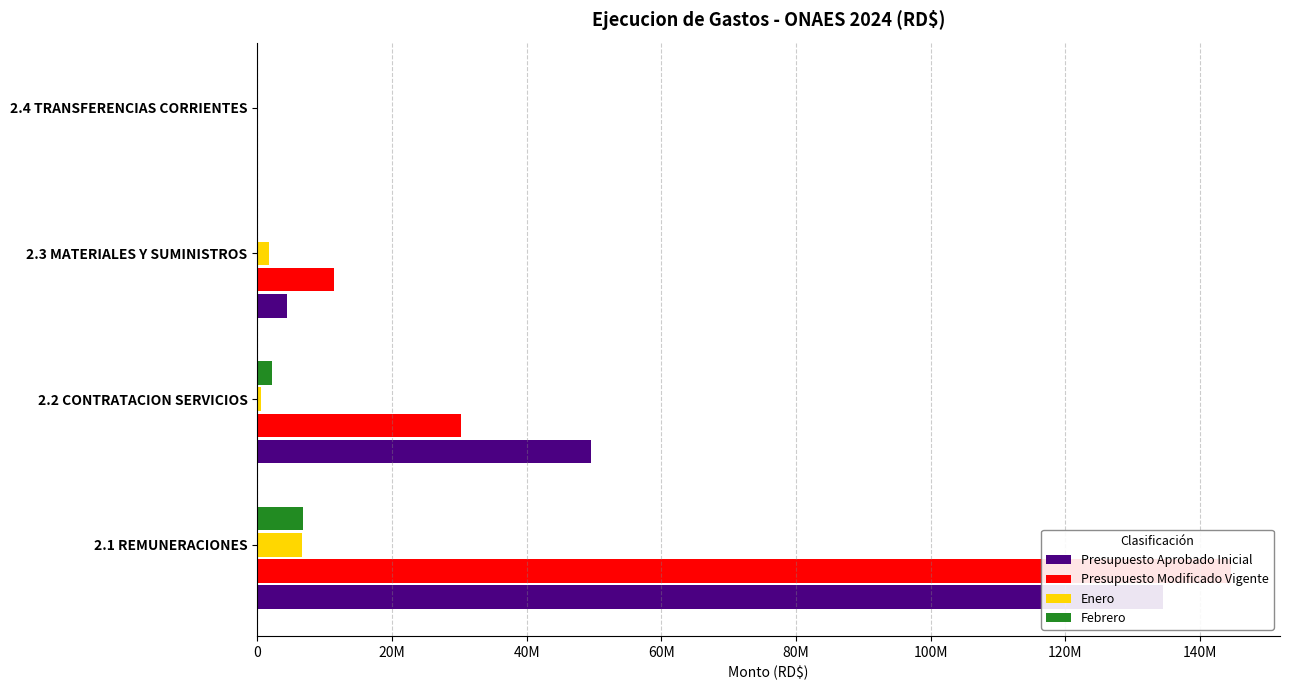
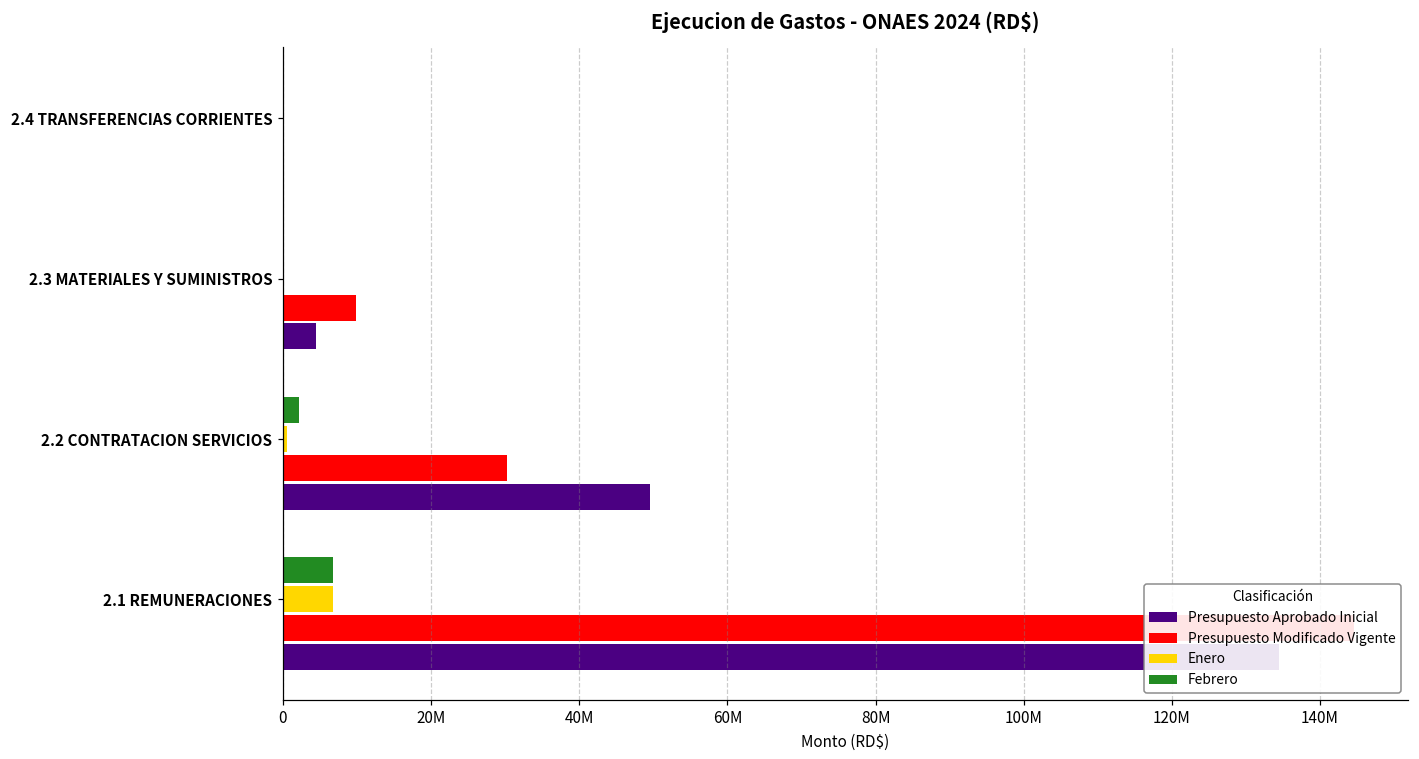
Enero, 2.3 MATERIALES Y SUMINISTROS: 2000000 -> 0
Presupuesto Modificado Vigente, 2.3 MATERIALES Y SUMINISTROS: 11000000 -> 10000000
